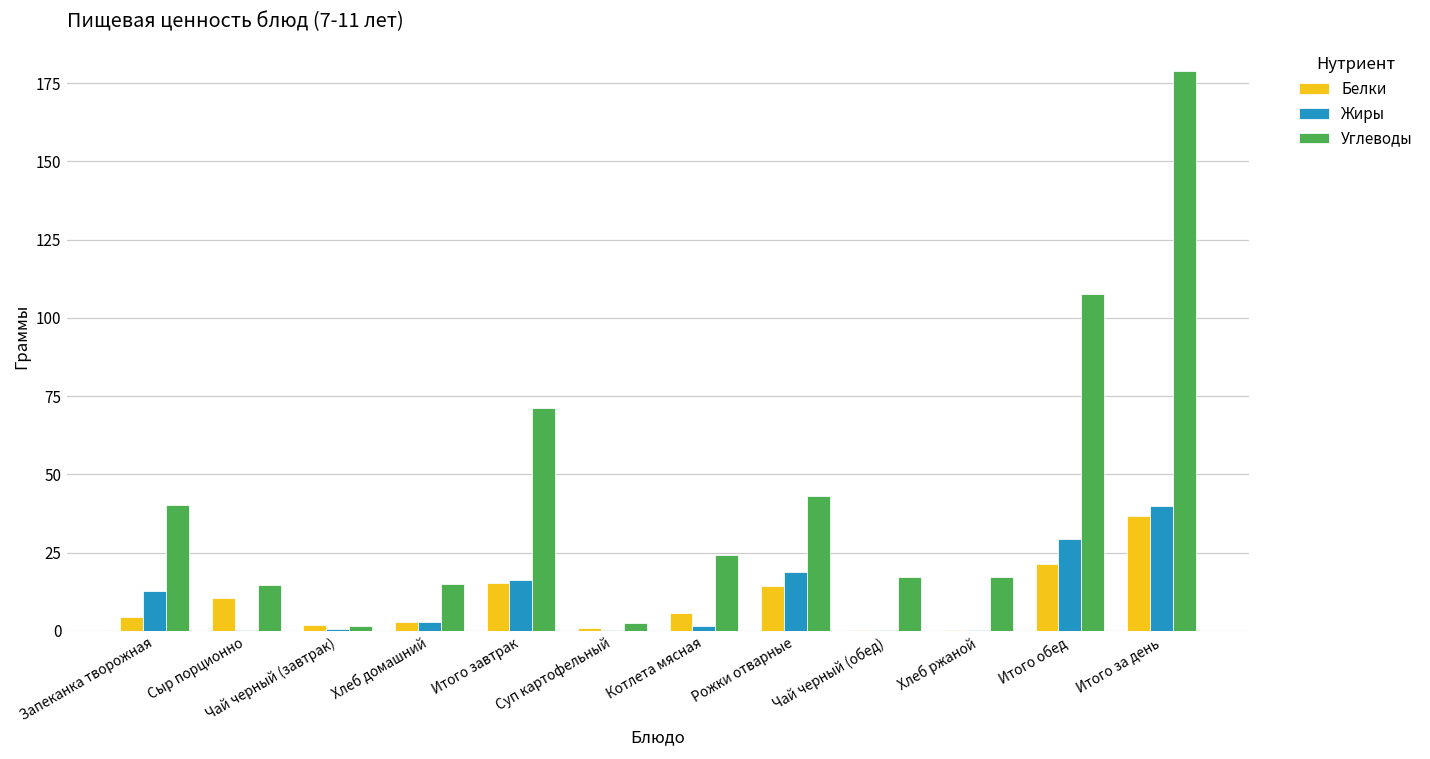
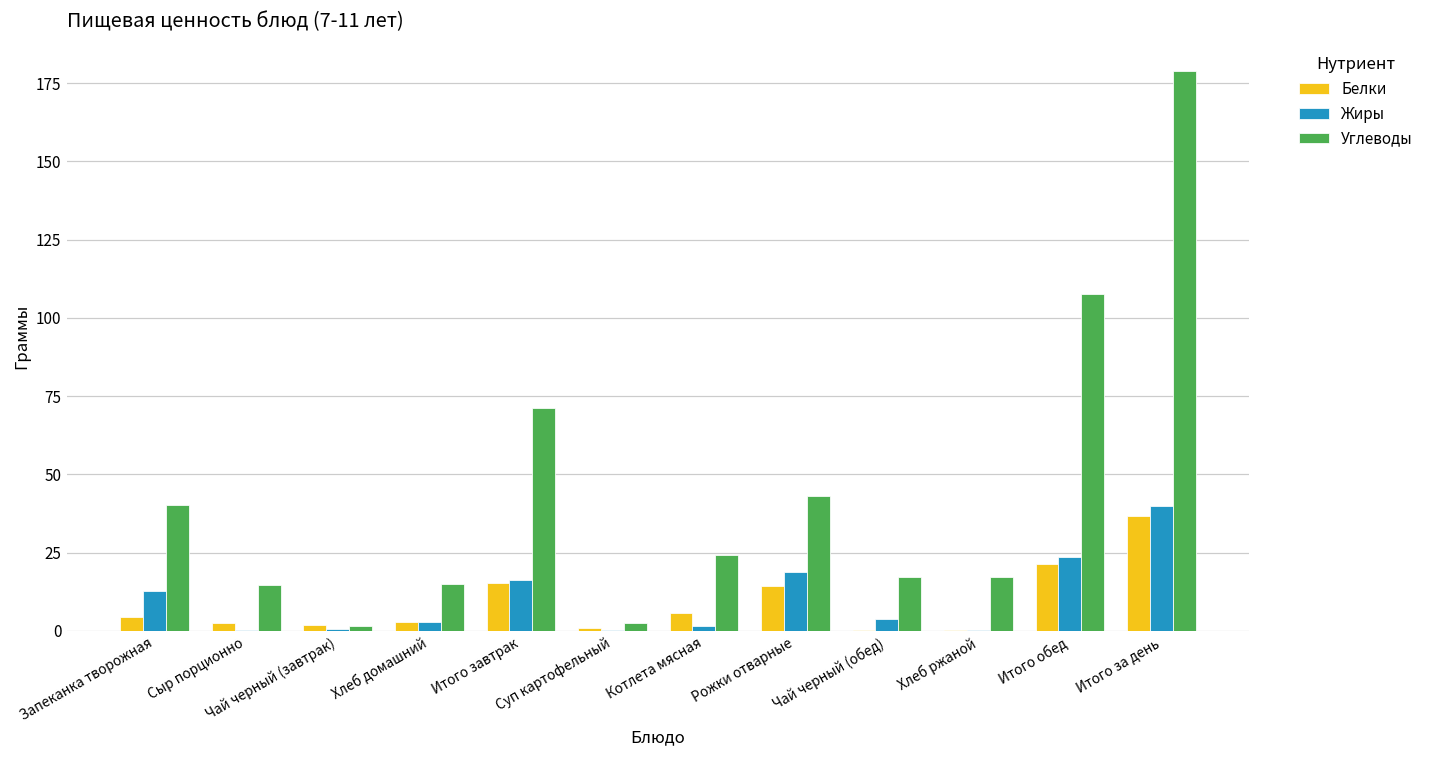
Белки, Сыр порционно: 10 -> 2
Жиры, Чай черный (обед): 0 -> 4
Жиры, Итого обед: 29 -> 23
